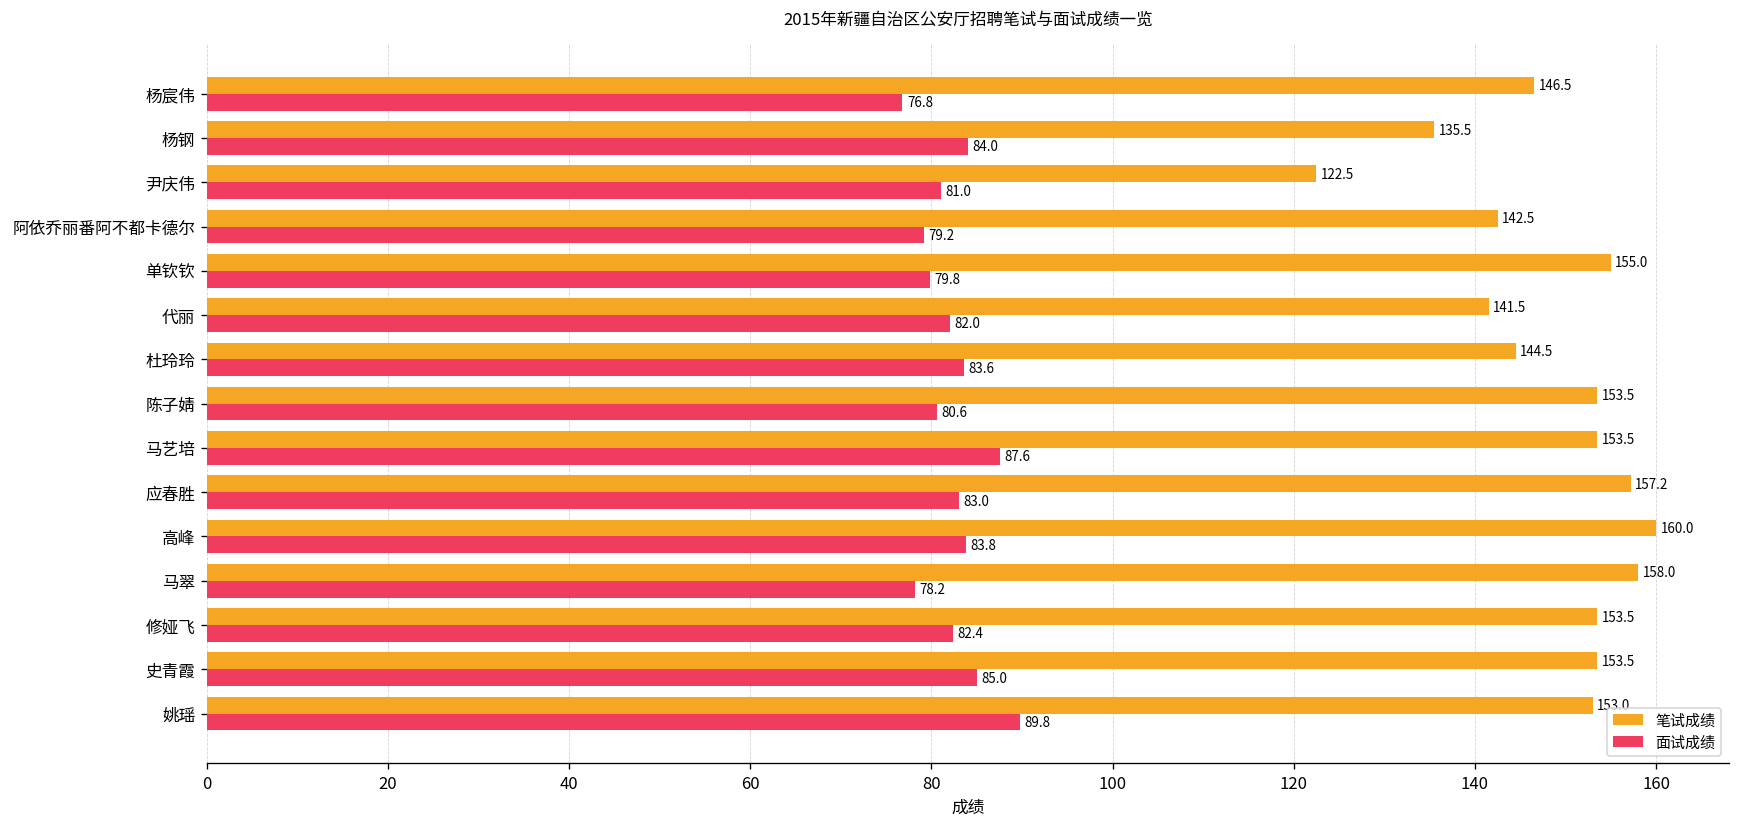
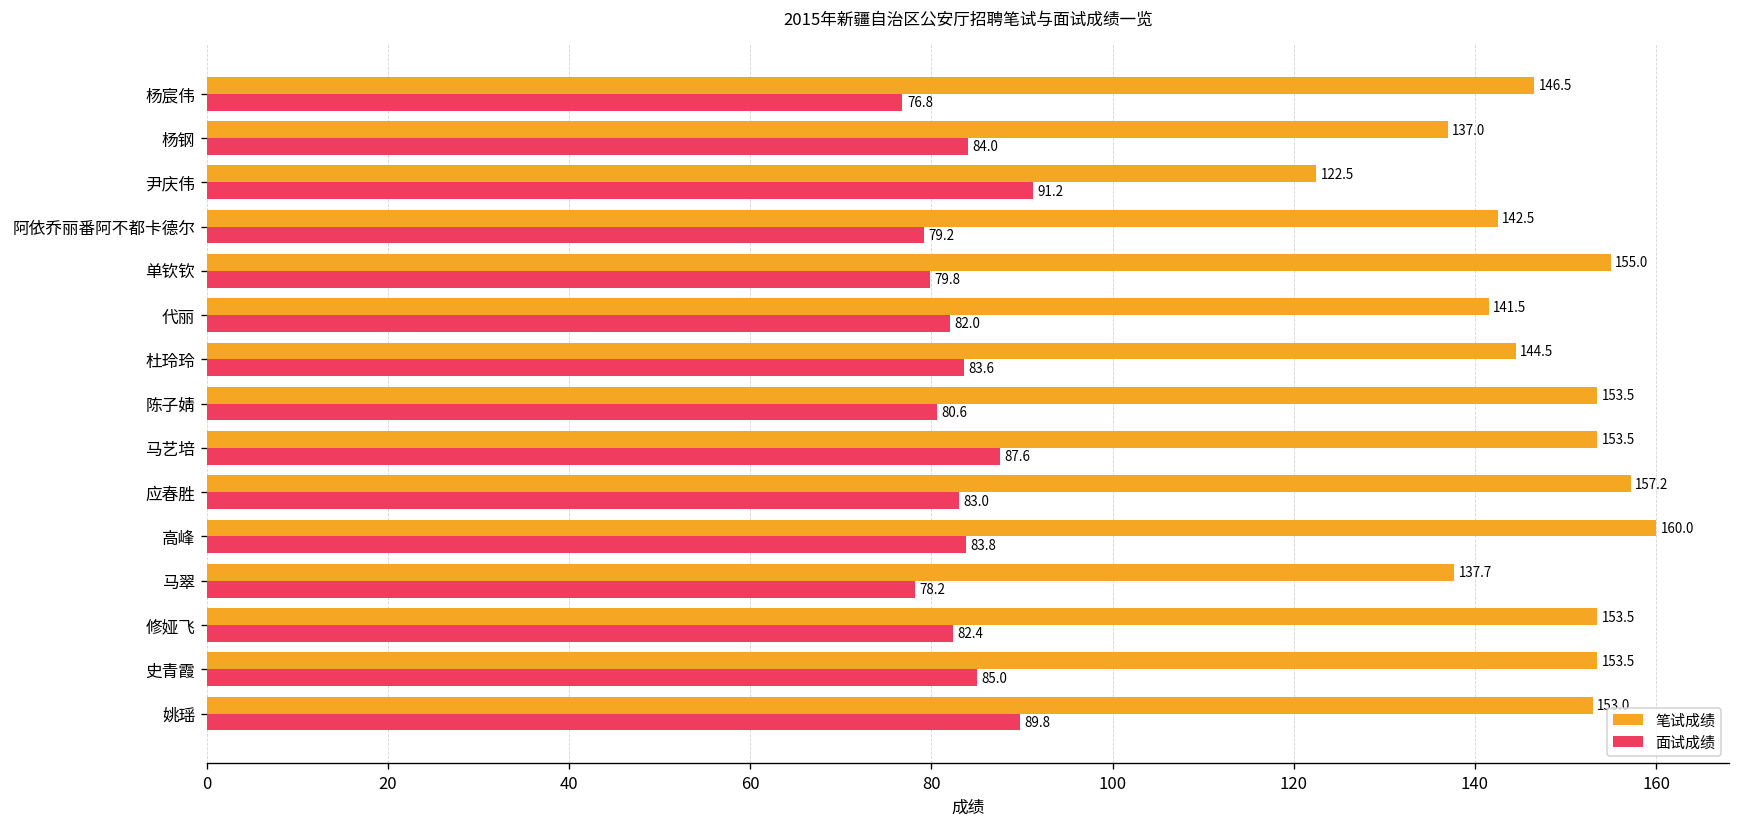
笔试成绩, 杨钢: 135.5 -> 137.0
面试成绩, 尹庆伟: 81.0 -> 91.2
笔试成绩, 马翠: 158.0 -> 137.7
